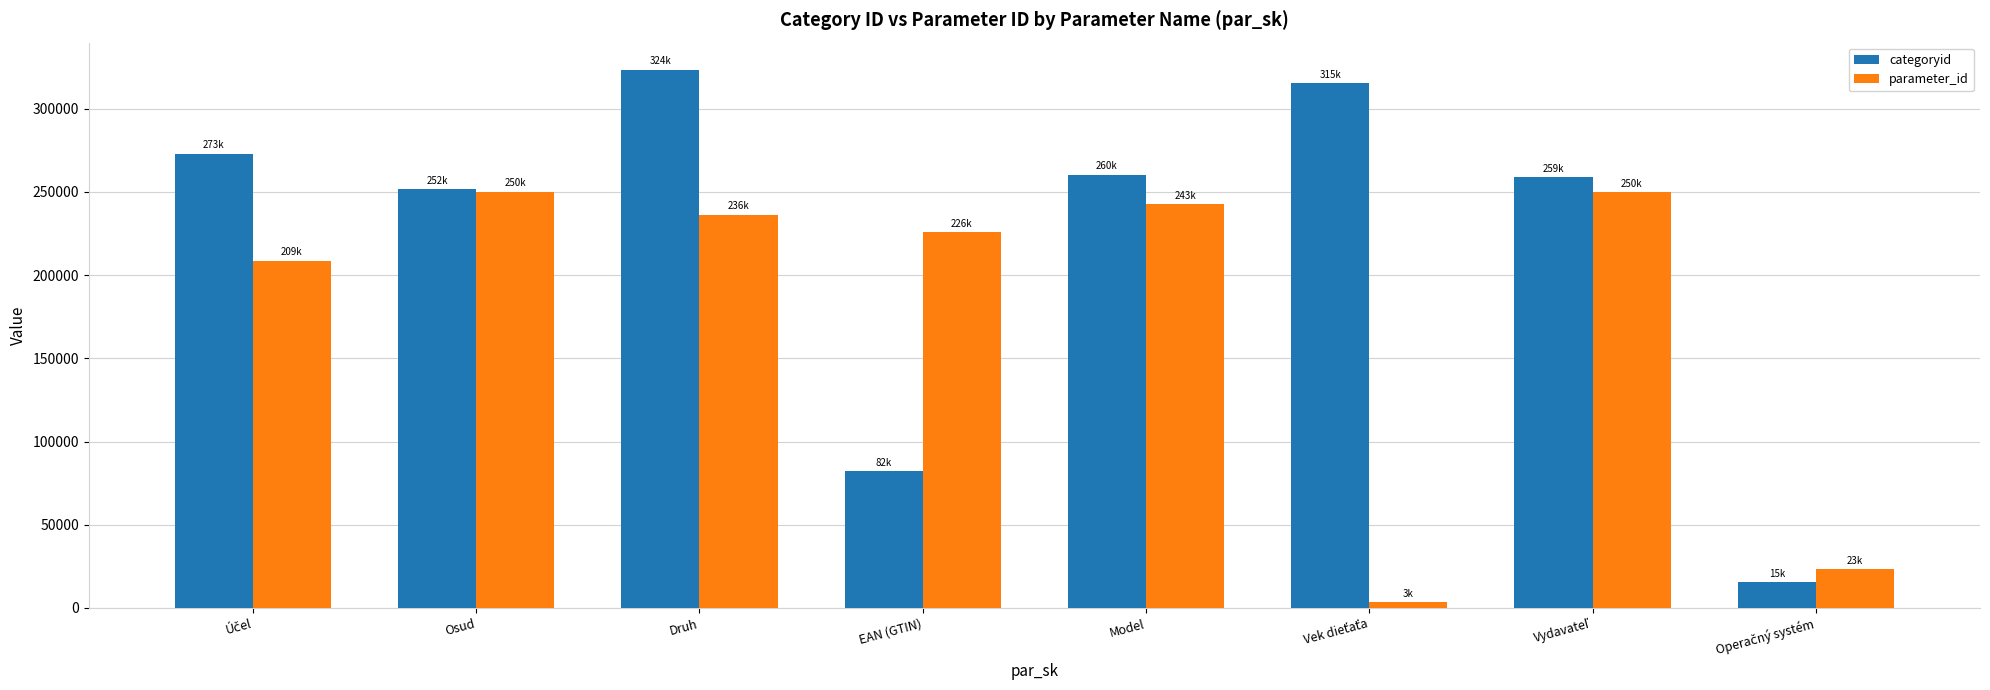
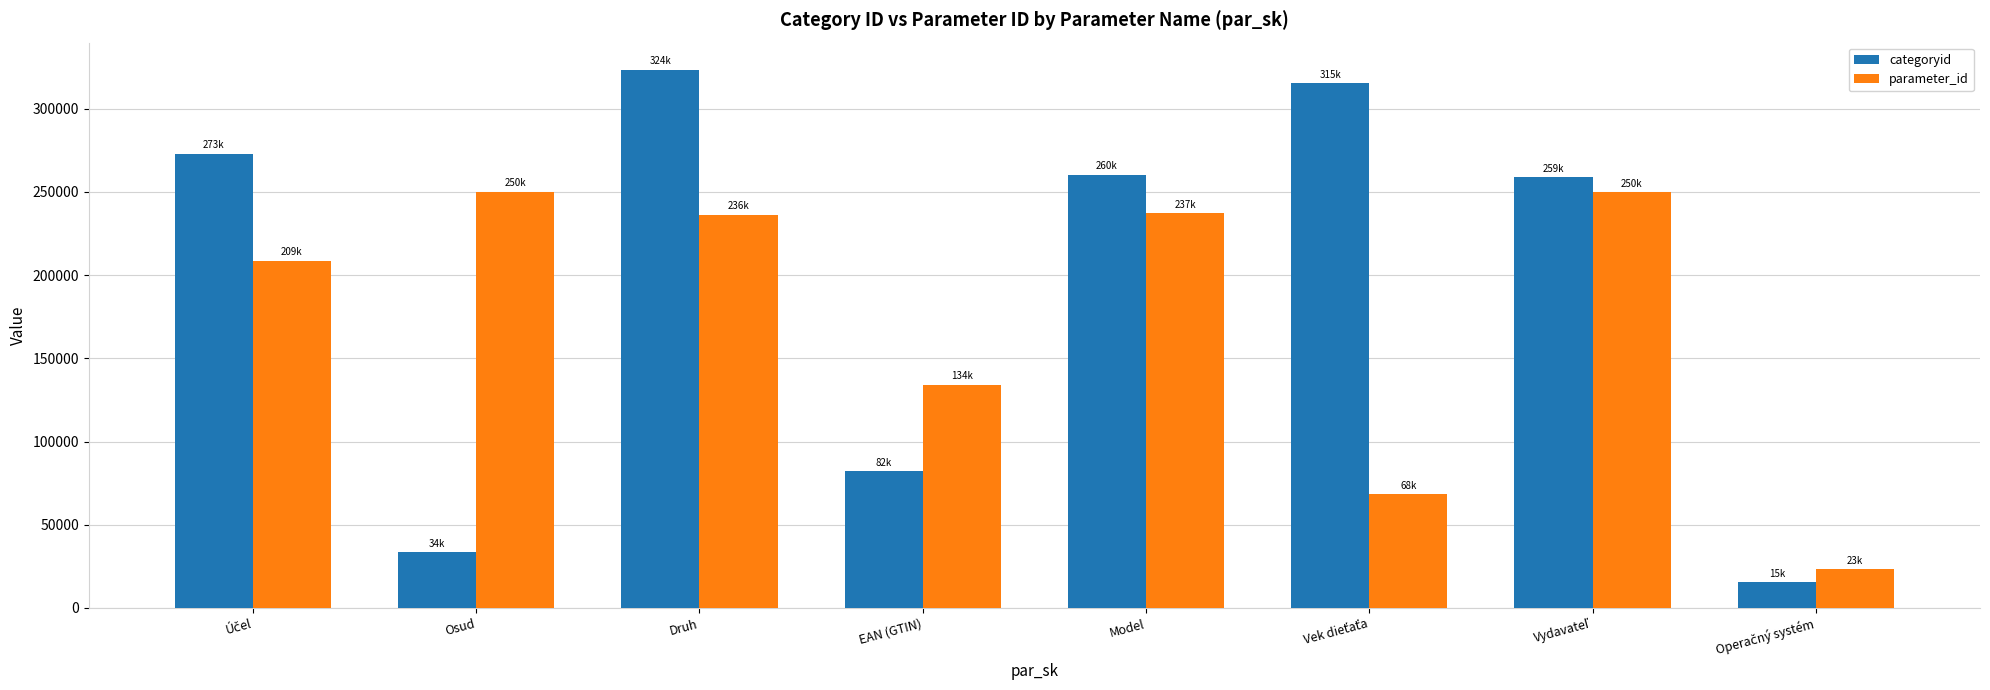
categoryid, Osud: 252k -> 34k
parameter_id, EAN (GTIN): 226k -> 134k
parameter_id, Model: 243k -> 237k
parameter_id, Vek dieťaťa: 3k -> 68k
